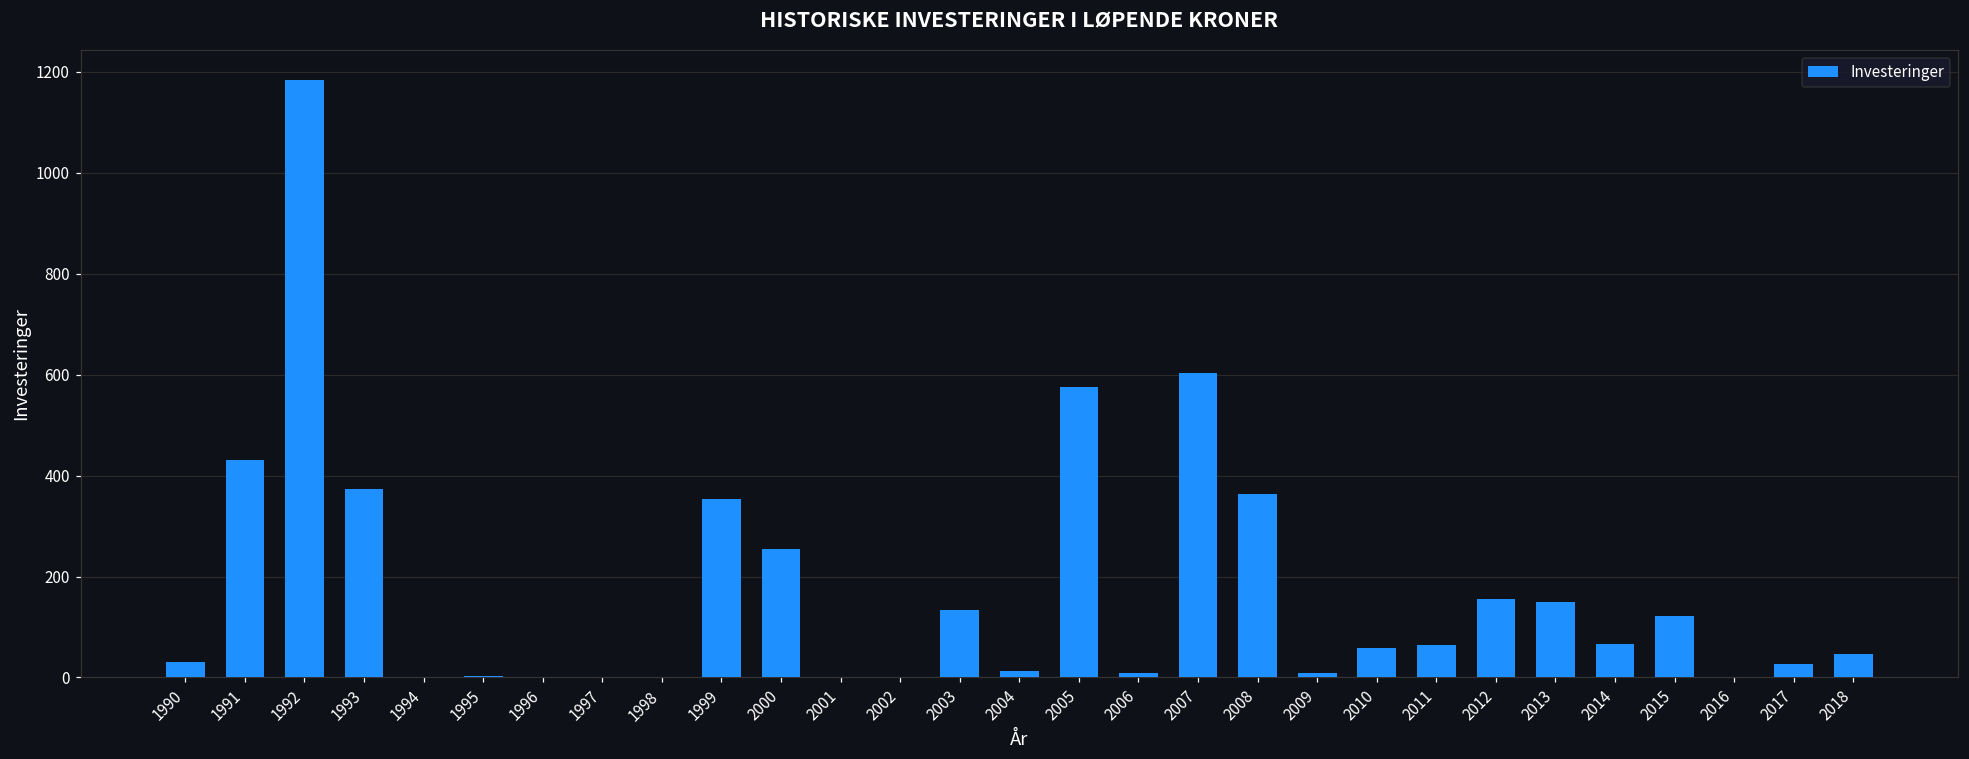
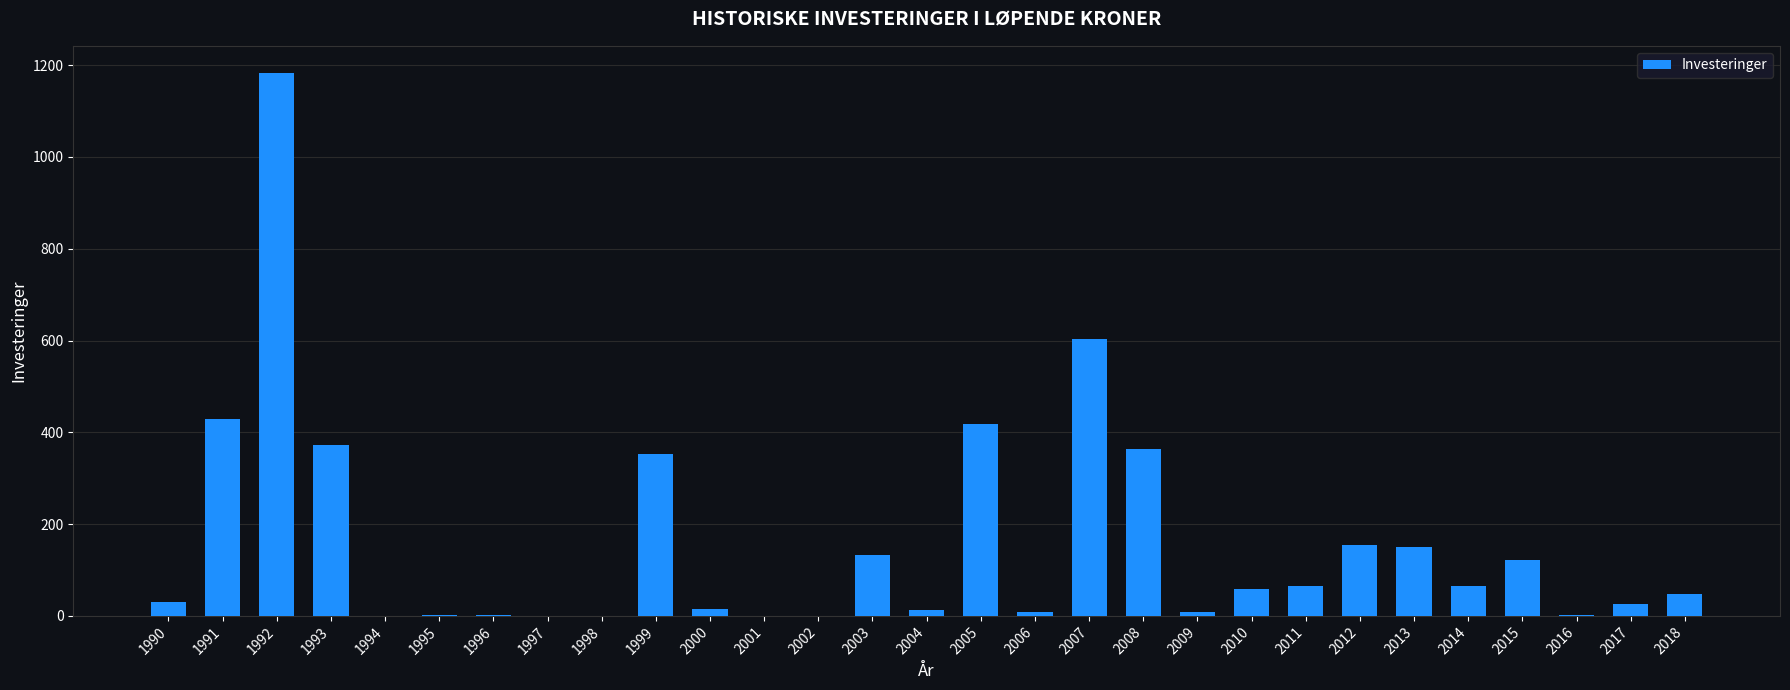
2000: 250 -> 20
2005: 580 -> 420
